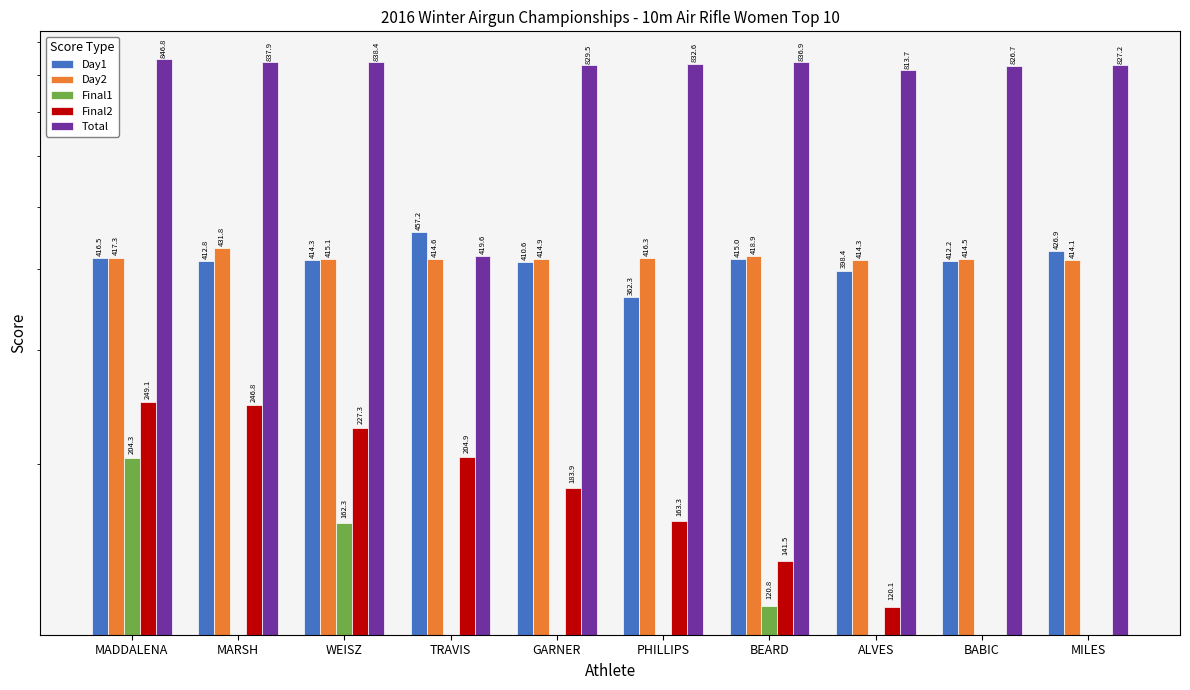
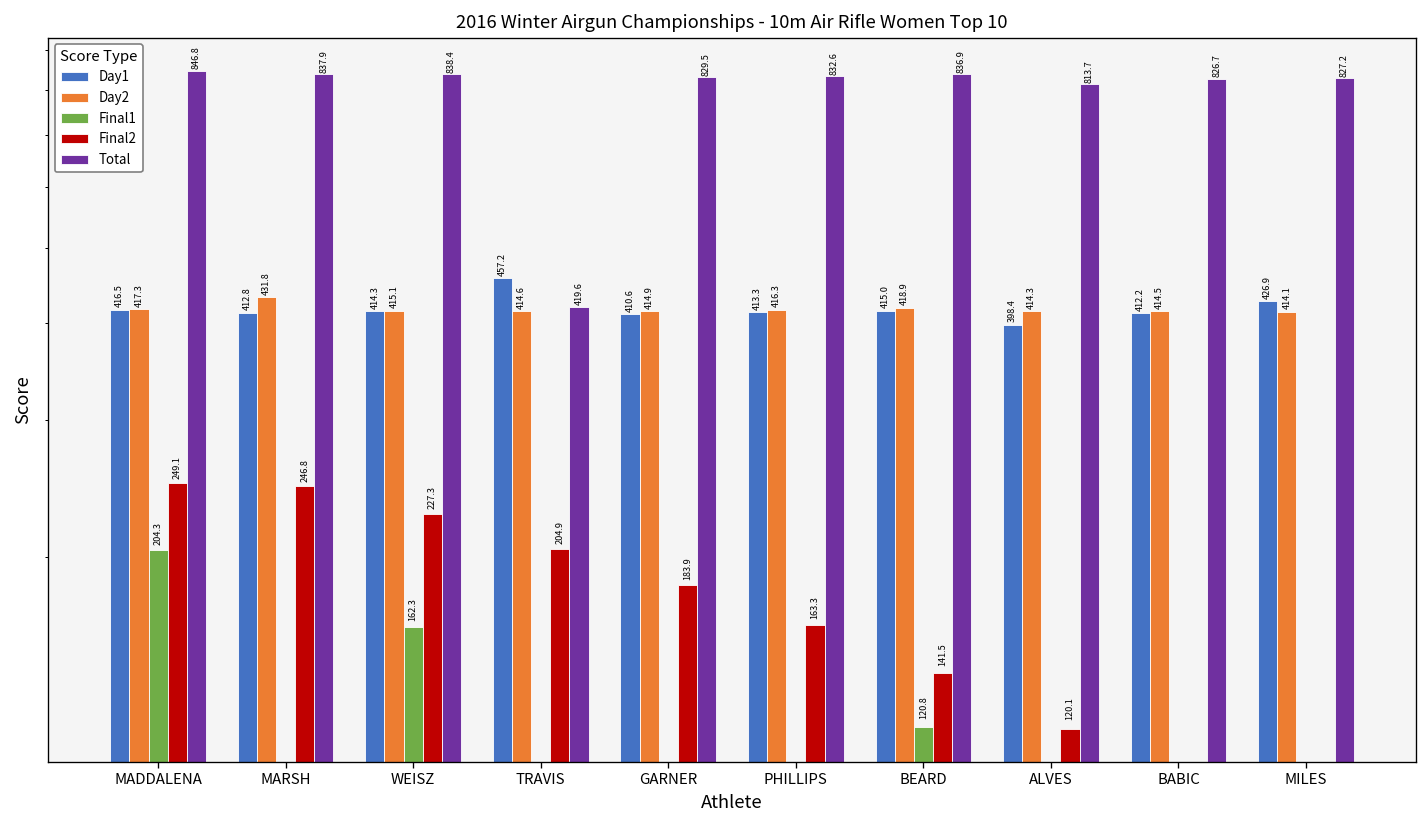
Day1, PHILLIPS: 362.3 -> 413.3
